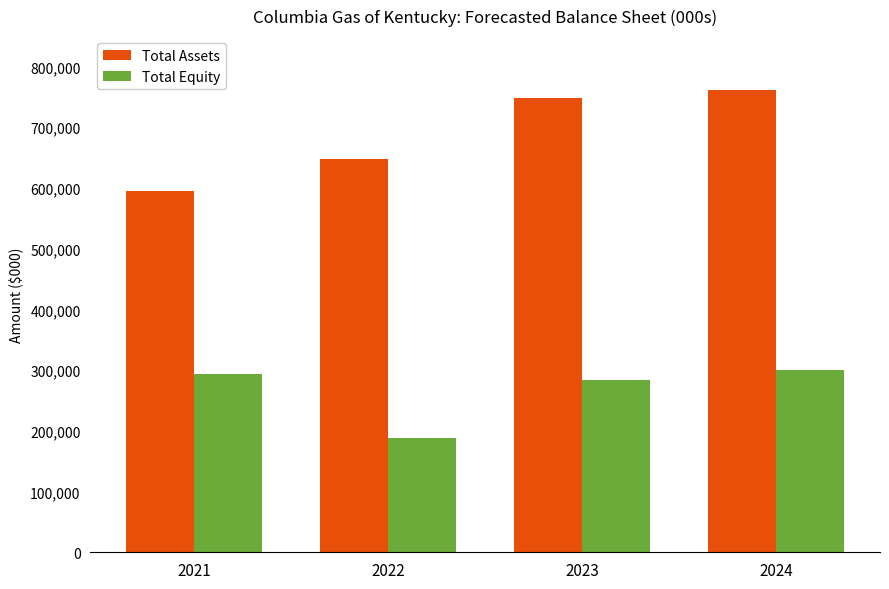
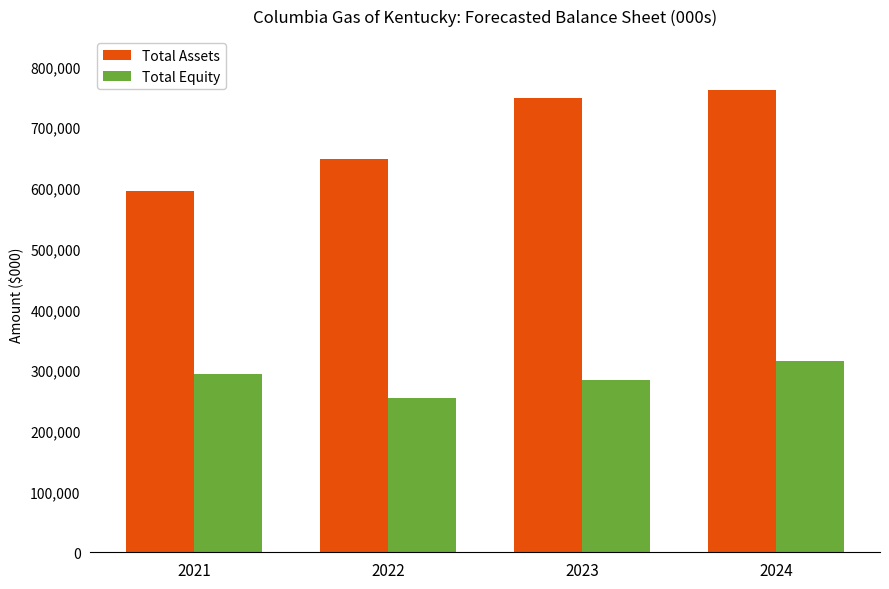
Total Equity, 2022: 190,000 -> 250,000
Total Equity, 2024: 300,000 -> 320,000
